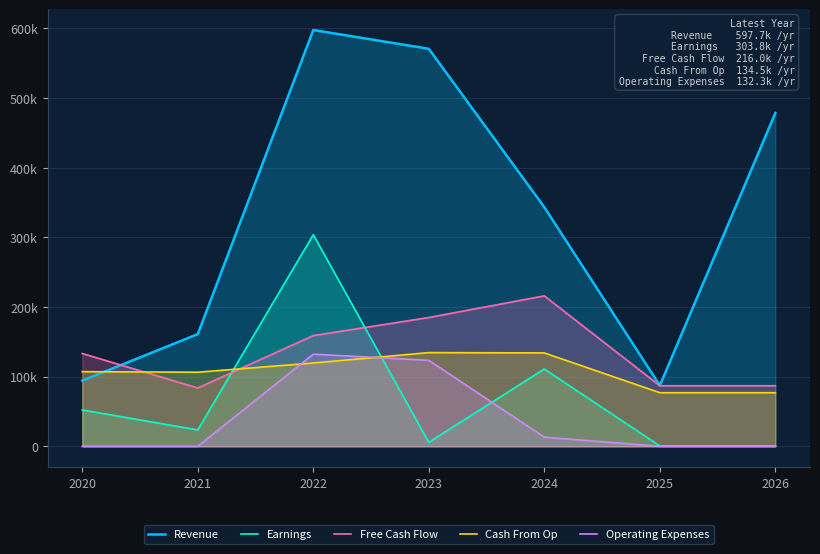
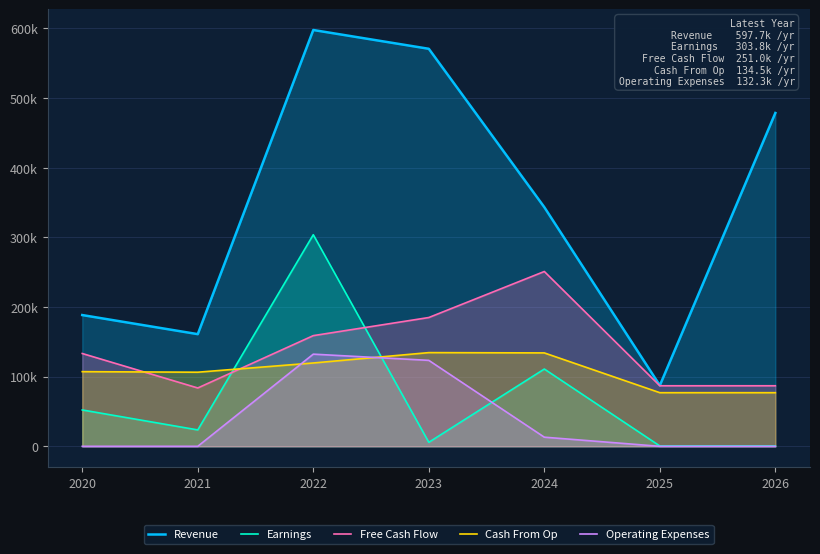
Revenue, 2020: 90000 -> 190000
Free Cash Flow, 2024: 216.0k -> 251.0k
